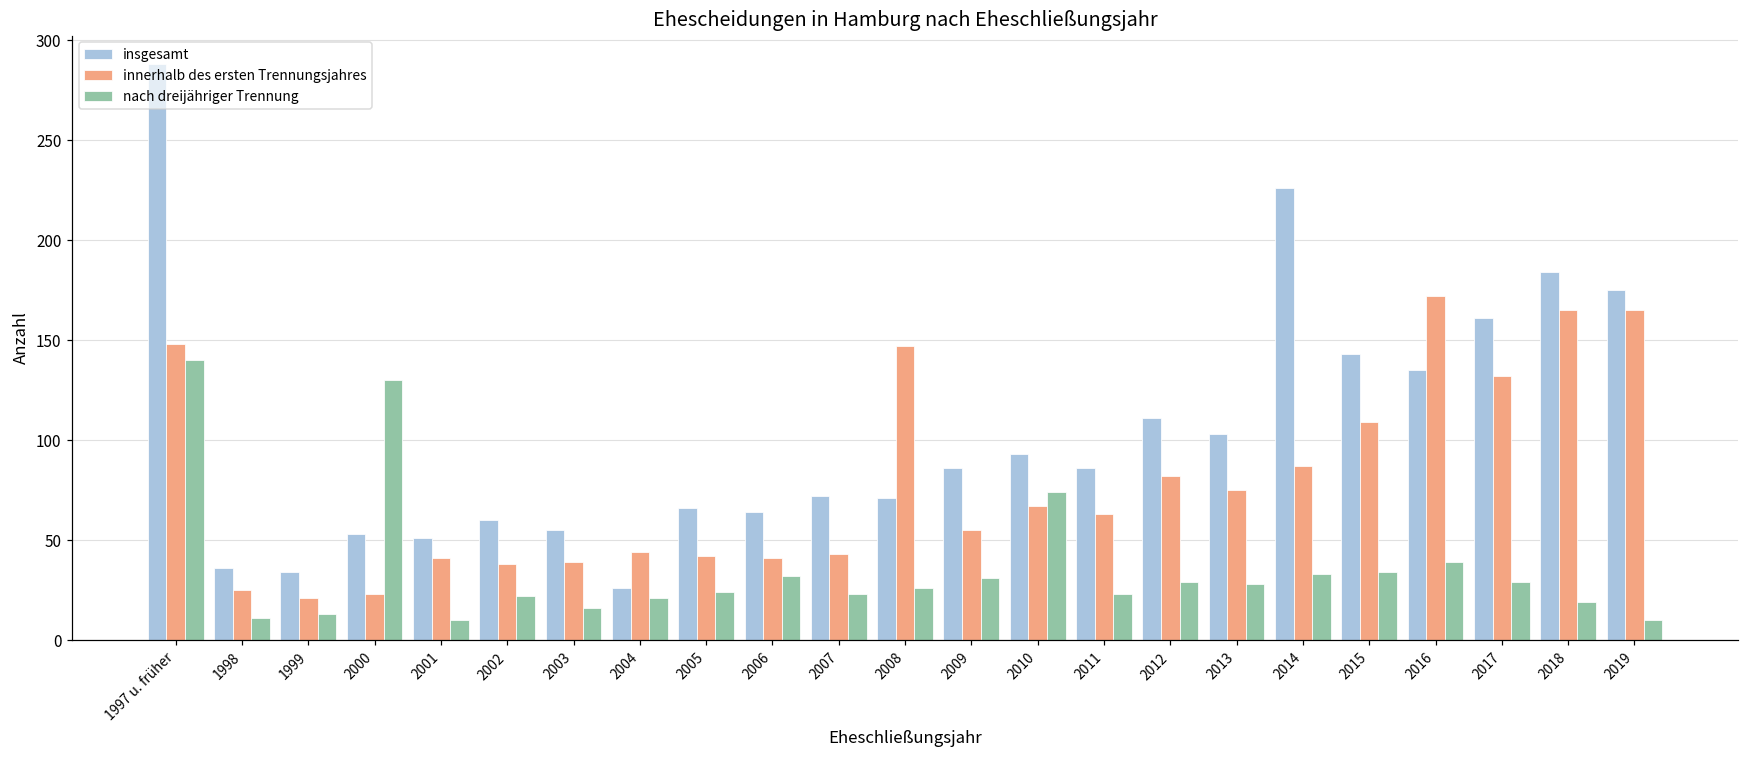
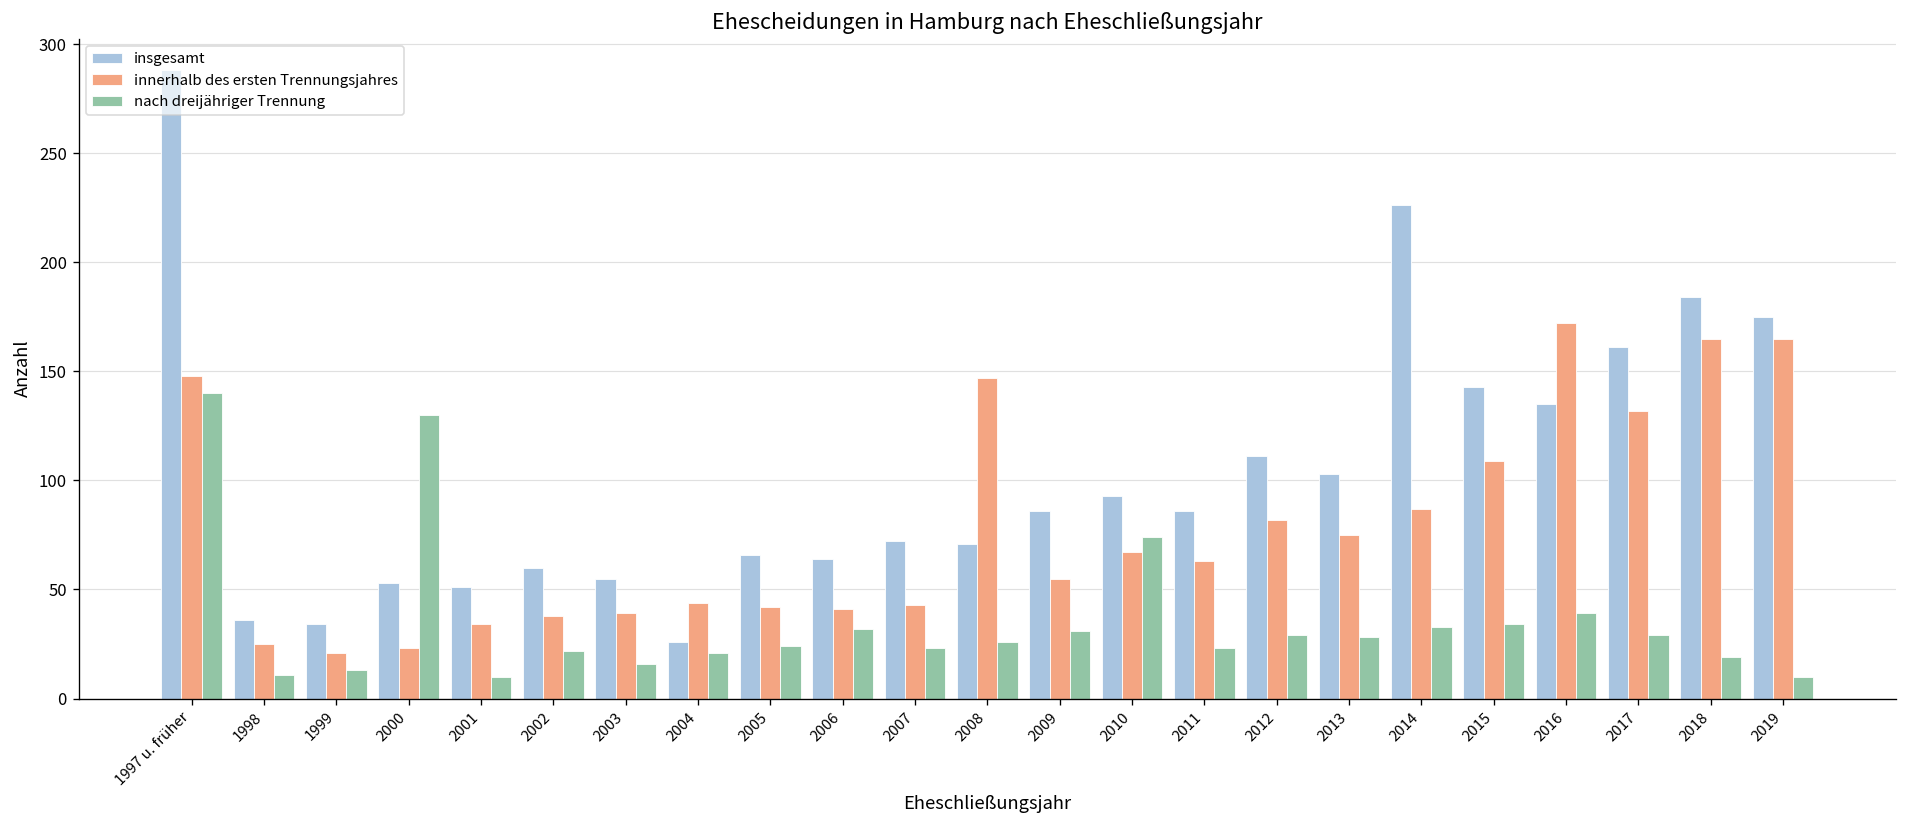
innerhalb des ersten Trennungsjahres, 2001: 41 -> 34
